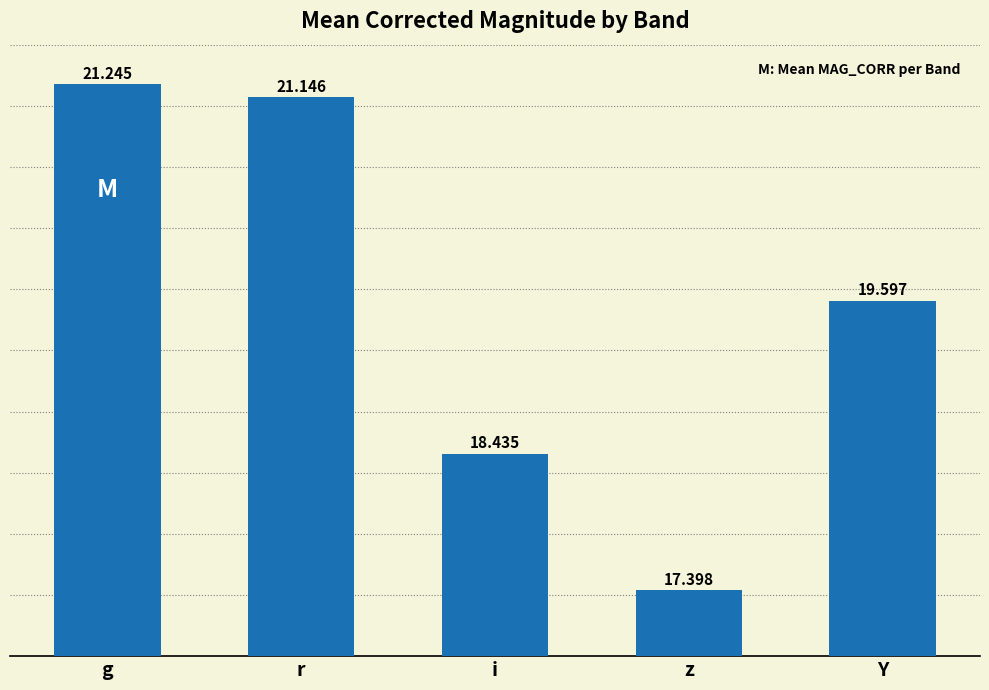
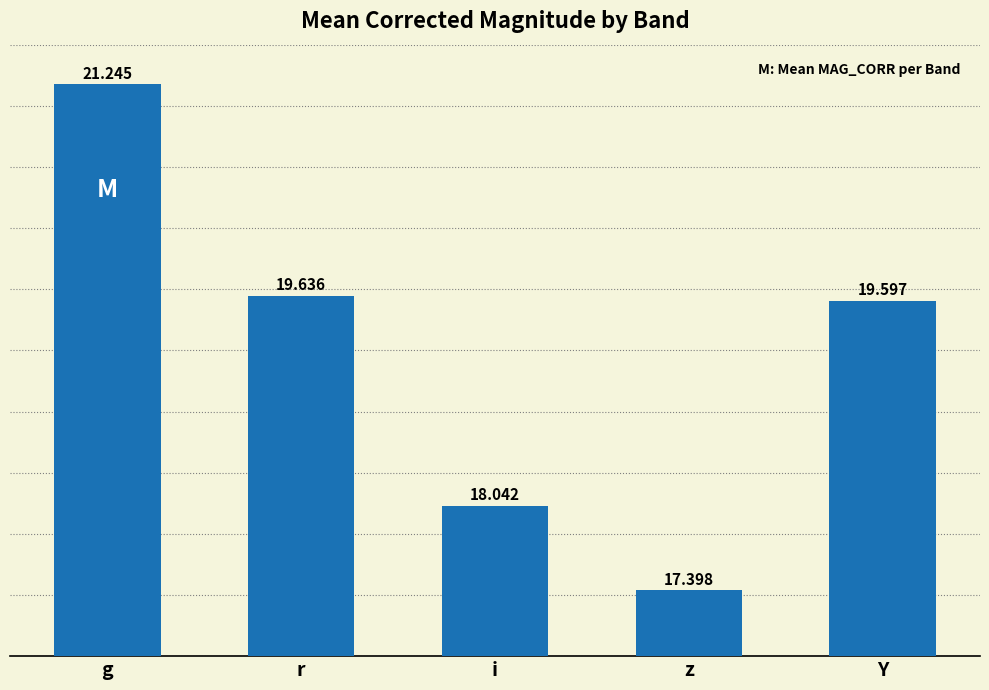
r: 21.146 -> 19.636
i: 18.435 -> 18.042
